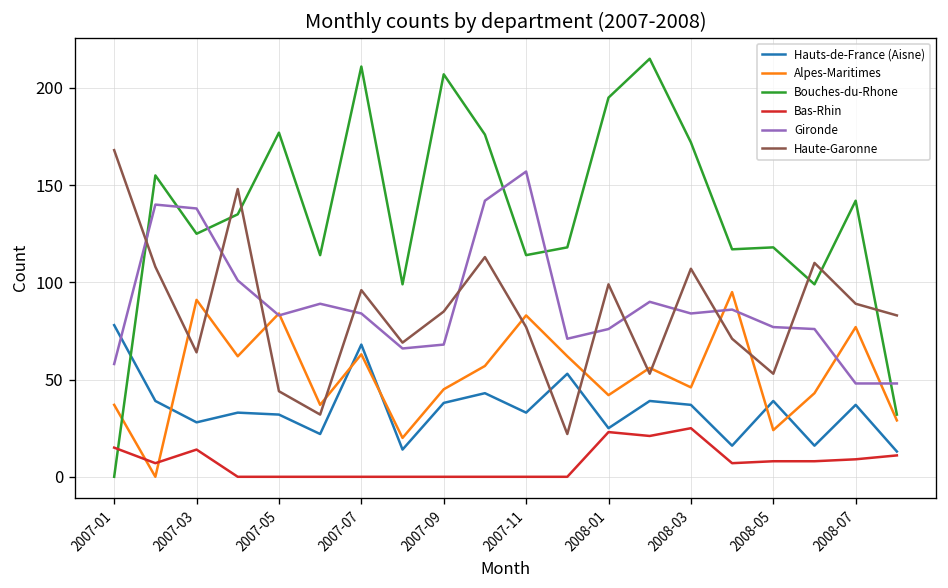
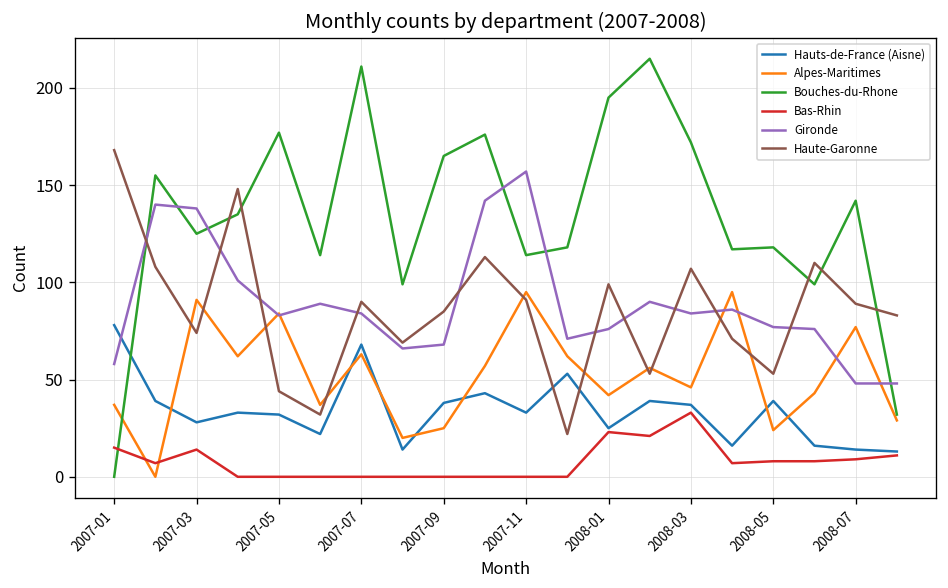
Haute-Garonne, 2007-03: 64 -> 74
Haute-Garonne, 2007-07: 96 -> 90
Alpes-Maritimes, 2007-09: 45 -> 25
Bouches-du-Rhone, 2007-09: 207 -> 165
Alpes-Maritimes, 2007-11: 83 -> 95
Haute-Garonne, 2007-11: 77 -> 91
Bas-Rhin, 2008-03: 25 -> 33
Hauts-de-France (Aisne), 2008-07: 37 -> 14
